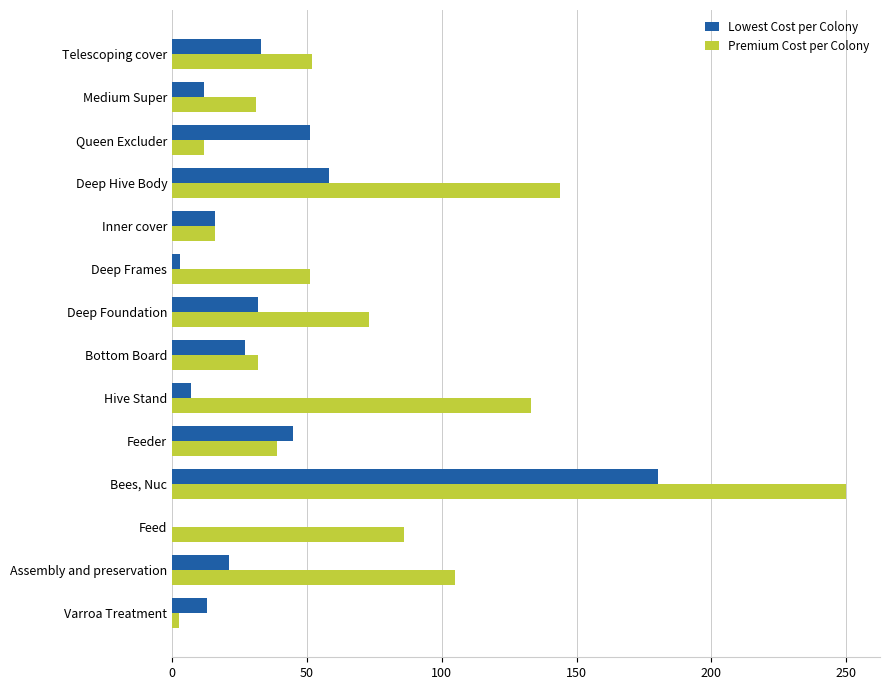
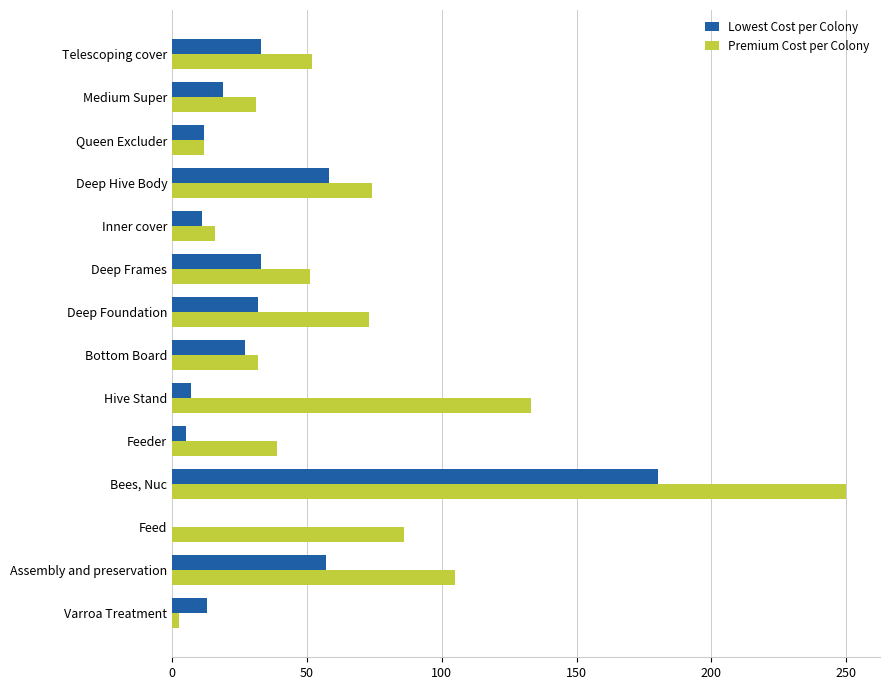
Lowest Cost per Colony, Medium Super: 12 -> 19
Lowest Cost per Colony, Queen Excluder: 51 -> 12
Premium Cost per Colony, Deep Hive Body: 144 -> 74
Lowest Cost per Colony, Inner cover: 16 -> 11
Lowest Cost per Colony, Deep Frames: 3 -> 33
Lowest Cost per Colony, Feeder: 45 -> 5
Lowest Cost per Colony, Assembly and preservation: 21 -> 57
